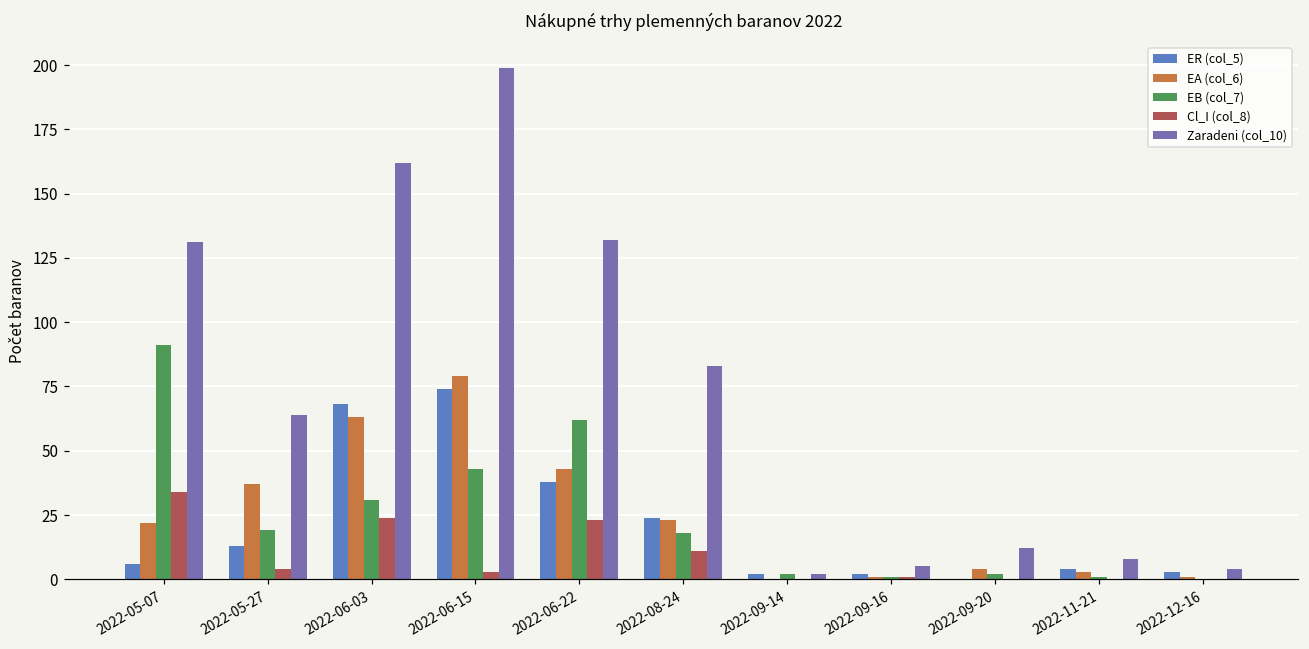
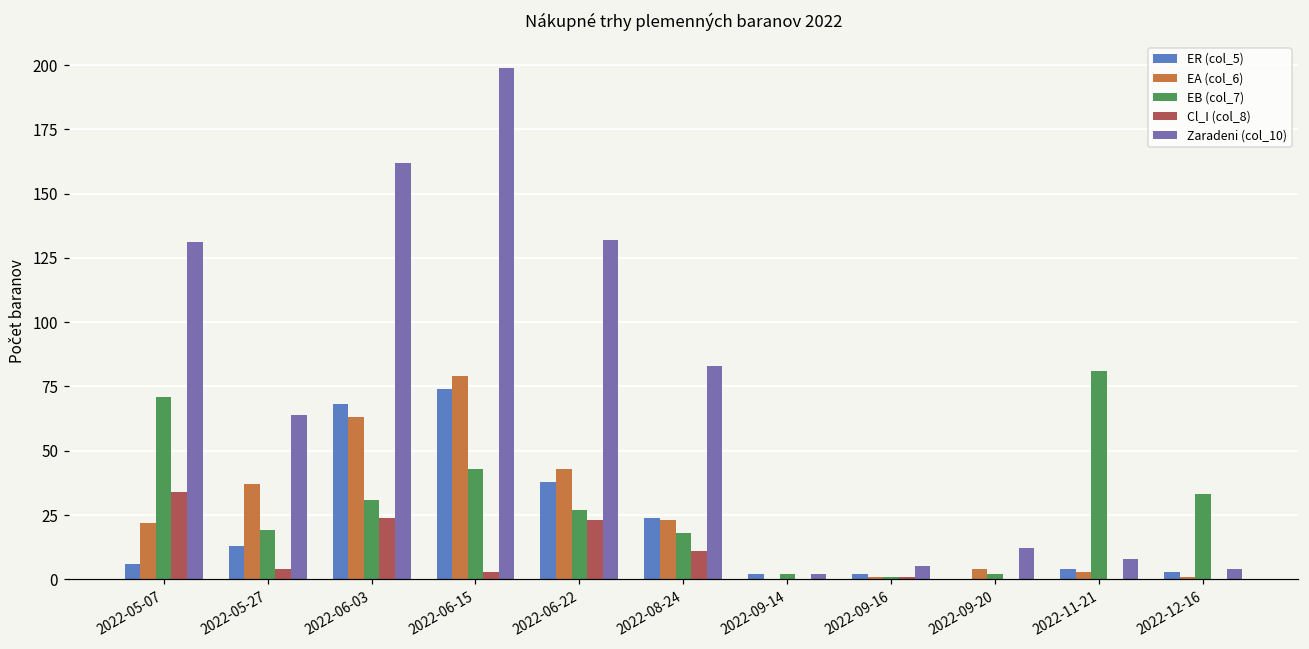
EB (col_7), 2022-05-07: 91 -> 71
EB (col_7), 2022-06-22: 62 -> 27
EB (col_7), 2022-11-21: 1 -> 81
EB (col_7), 2022-12-16: 0 -> 33
